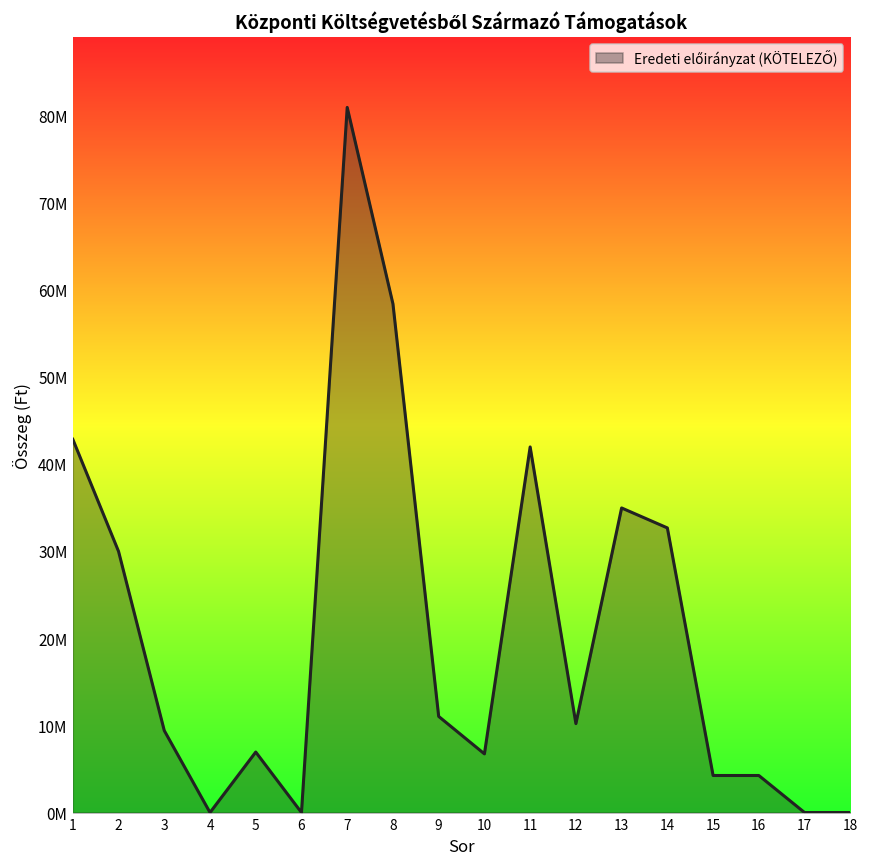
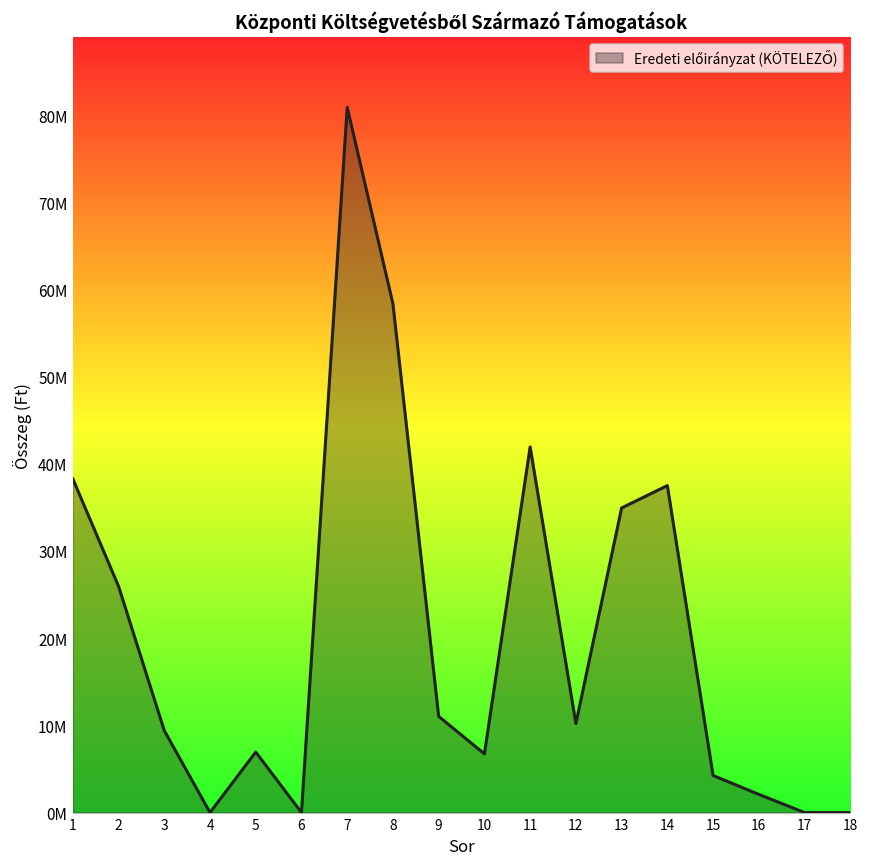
1: 43000000 -> 38000000
2: 30000000 -> 26000000
14: 33000000 -> 38000000
16: 4000000 -> 2000000
